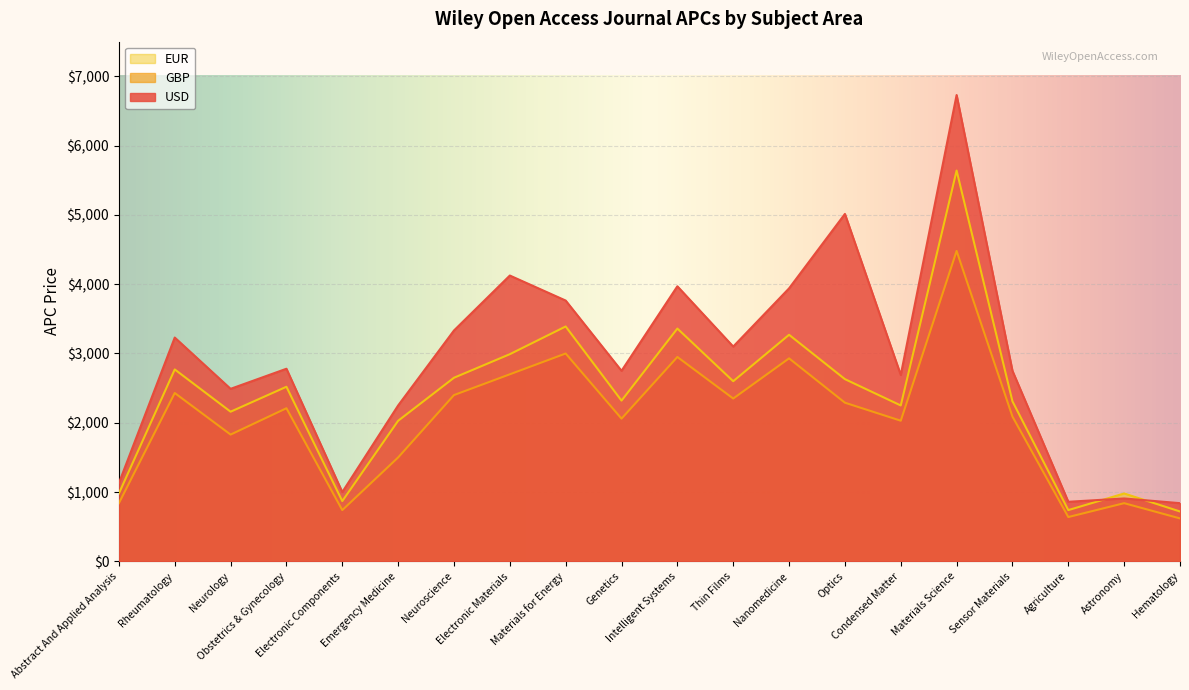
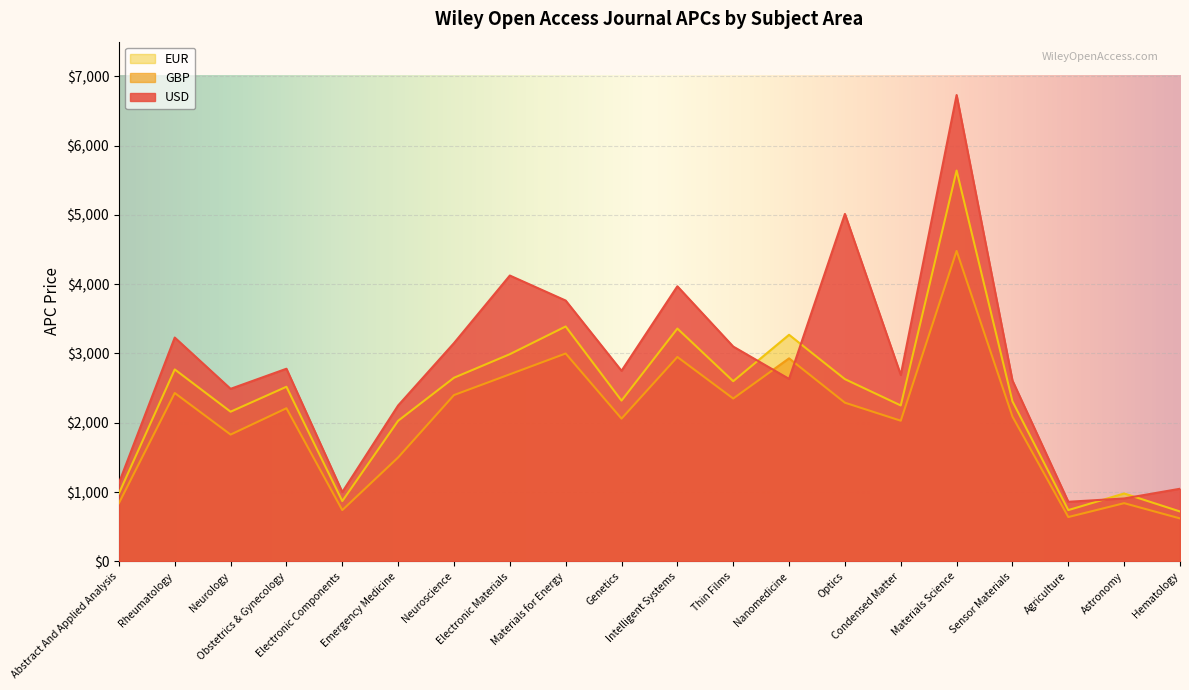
USD, Neuroscience: $3,300 -> $3,200
USD, Nanomedicine: $3,900 -> $2,600
USD, Sensor Materials: $2,800 -> $2,600
USD, Hematology: $800 -> $1,000
